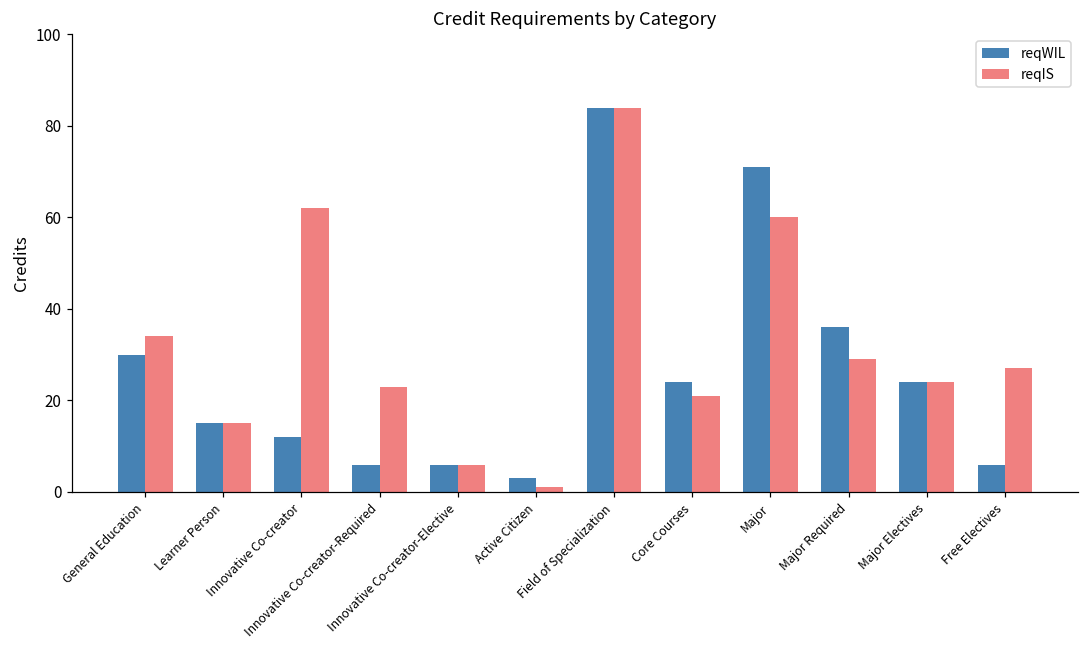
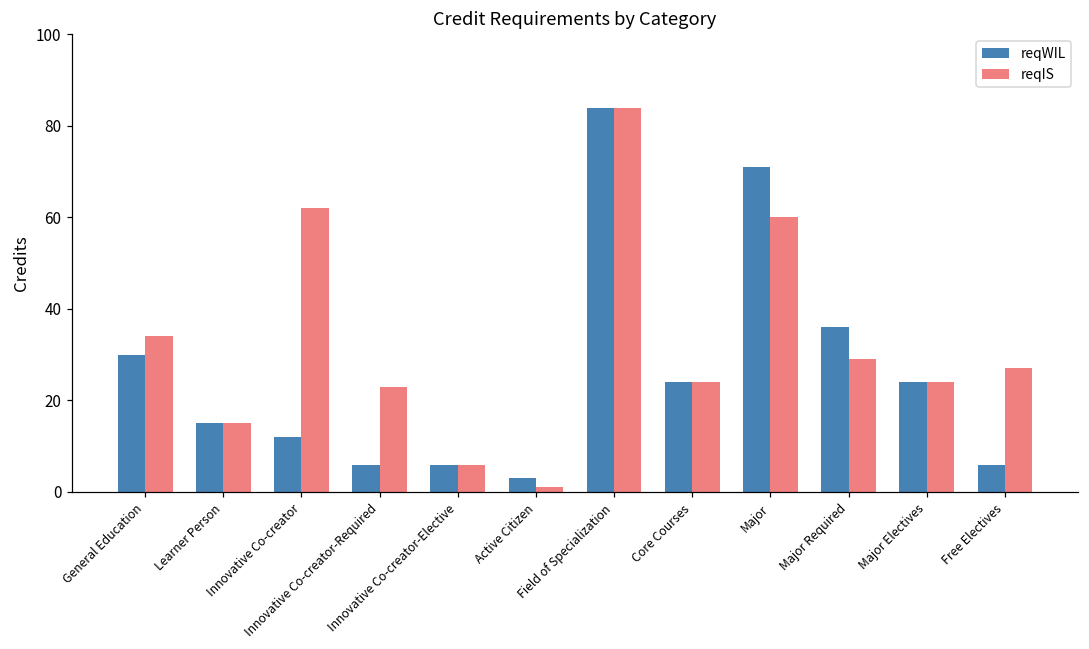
reqIS, Core Courses: 21 -> 24
